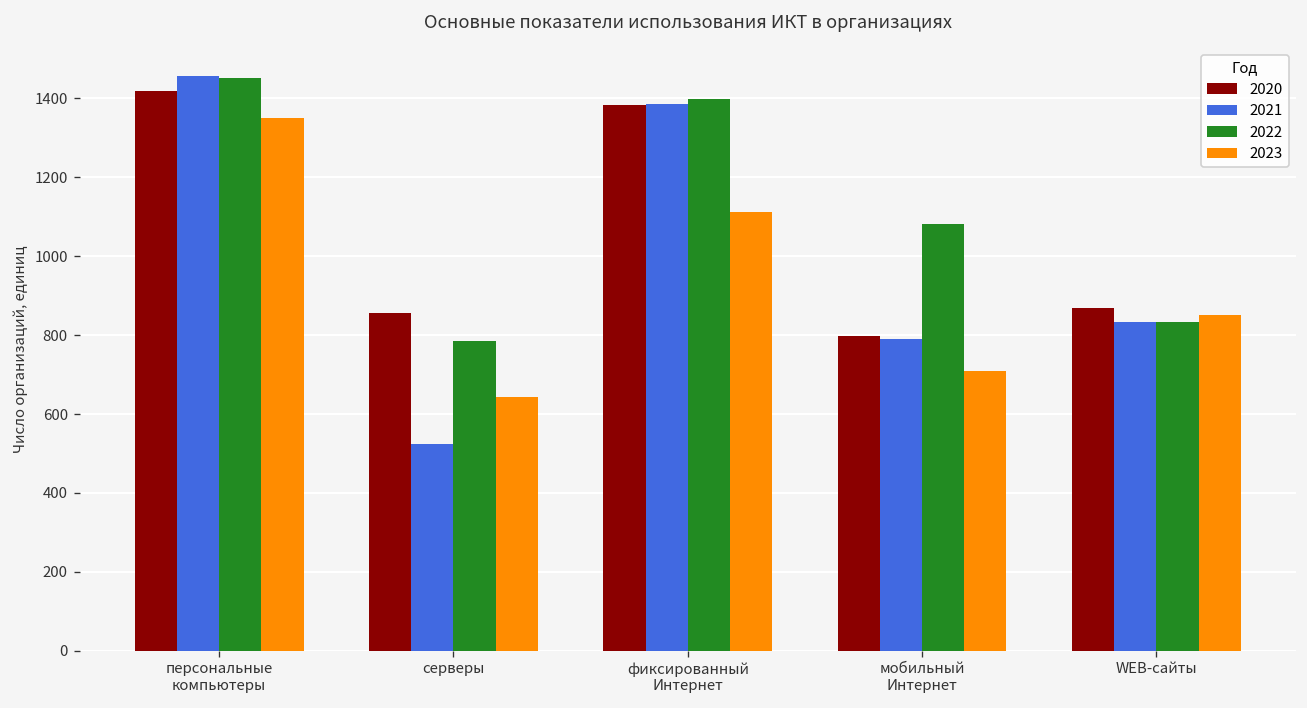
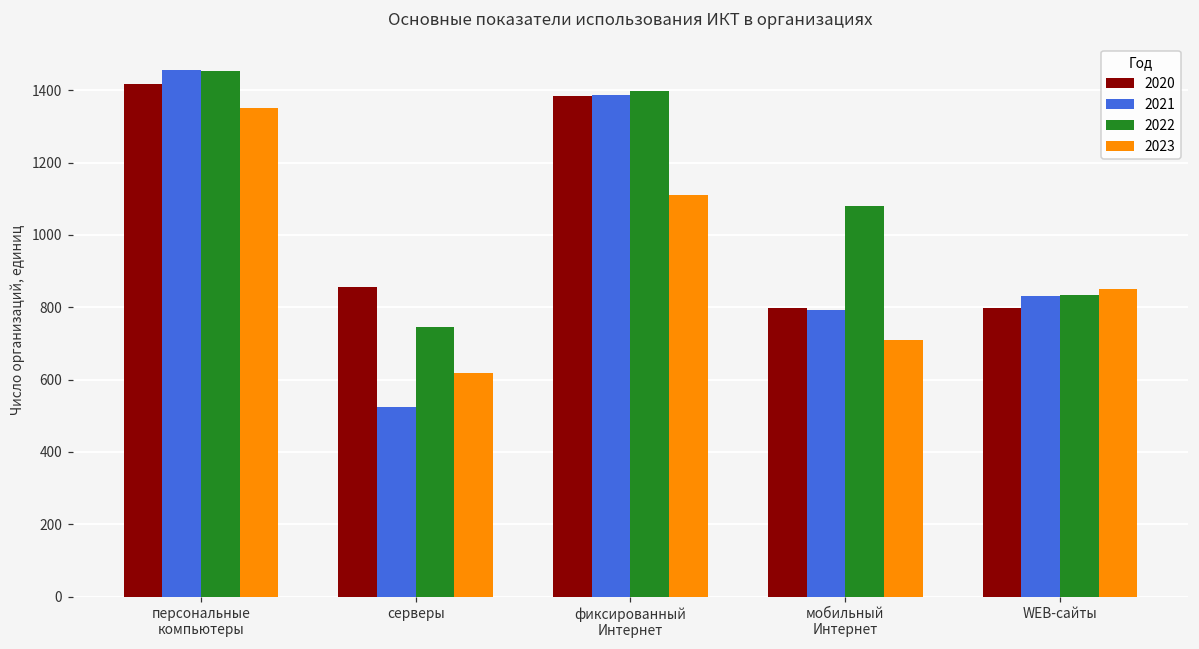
2022, серверы: 790 -> 740
2023, серверы: 640 -> 620
2020, WEB-сайты: 870 -> 800
